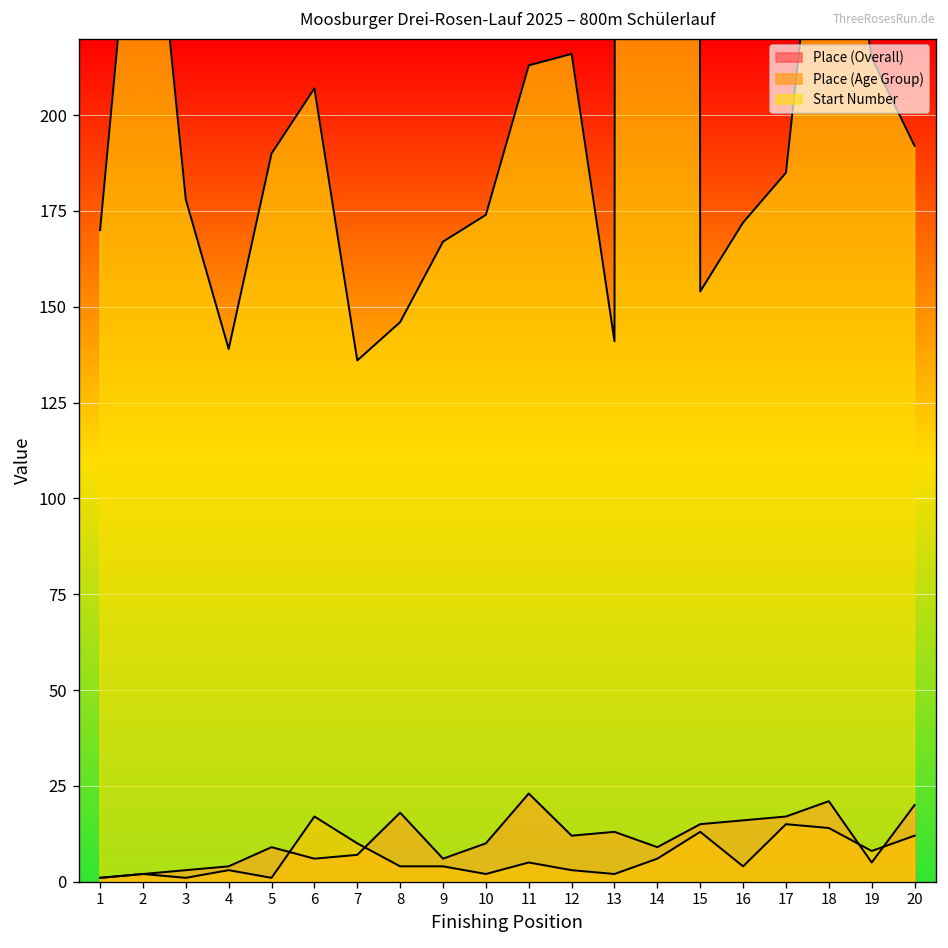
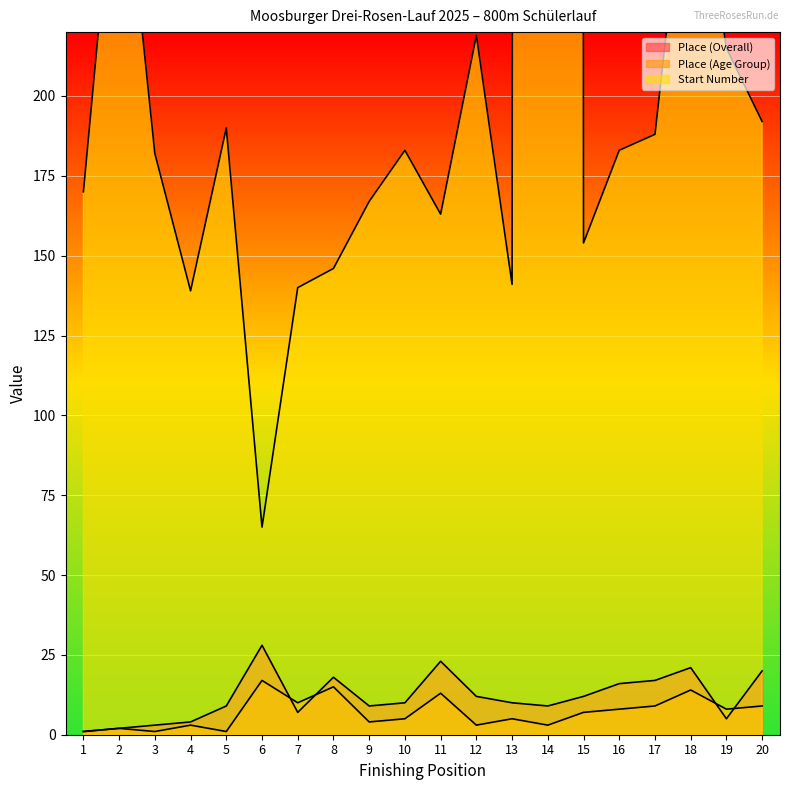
Start Number, 3: 178 -> 182
Place (Overall), 6: 6 -> 28
Start Number, 6: 207 -> 65
Start Number, 7: 136 -> 140
Place (Age Group), 8: 4 -> 15
Place (Overall), 9: 6 -> 9
Place (Age Group), 10: 2 -> 5
Start Number, 10: 174 -> 183
Place (Age Group), 11: 5 -> 13
Start Number, 11: 213 -> 163
Start Number, 12: 216 -> 219
Place (Overall), 13: 13 -> 10
Place (Age Group), 13: 2 -> 5
Place (Age Group), 14: 6 -> 3
Place (Overall), 15: 15 -> 12
Place (Age Group), 15: 13 -> 7
Place (Age Group), 16: 4 -> 8
Start Number, 16: 172 -> 183
Place (Age Group), 17: 15 -> 9
Start Number, 17: 185 -> 188
Place (Age Group), 20: 12 -> 9
